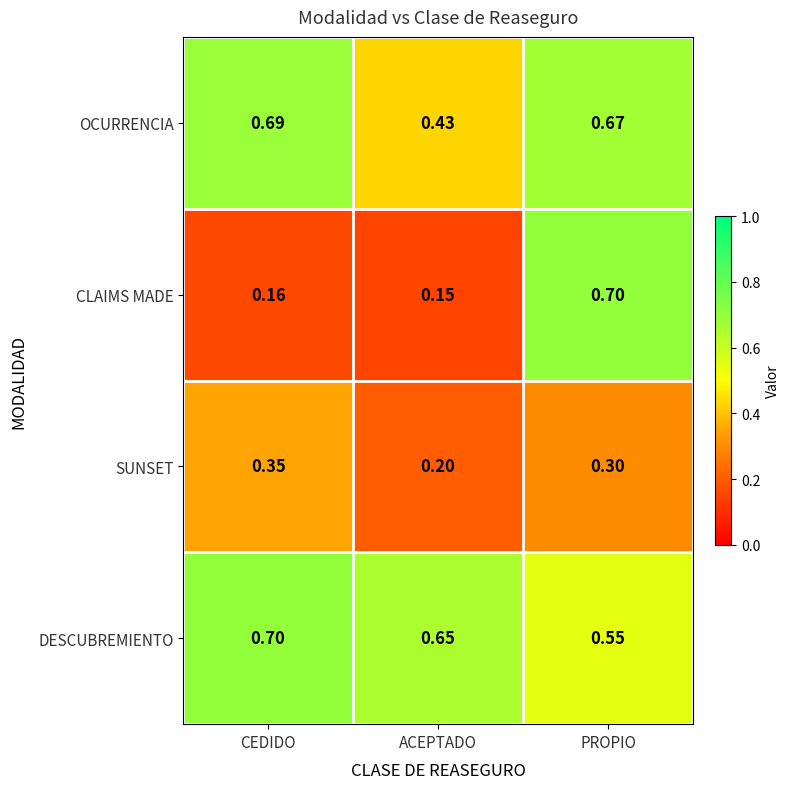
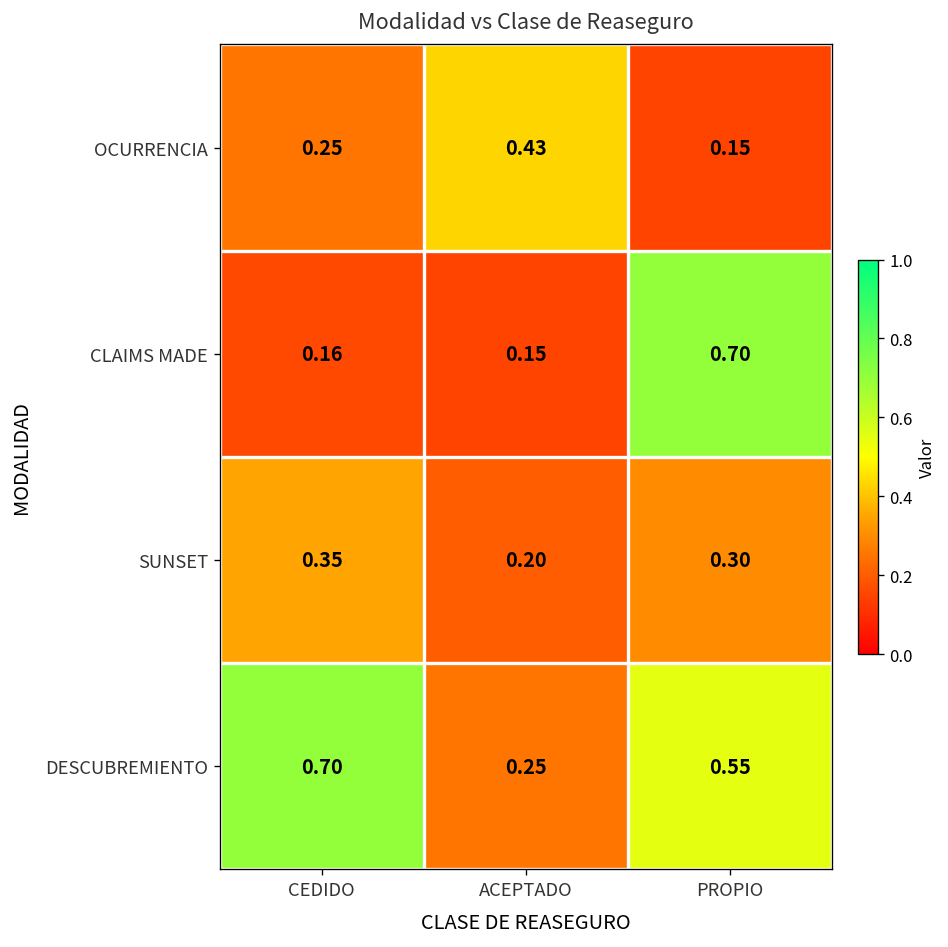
OCURRENCIA, CEDIDO: 0.69 -> 0.25
OCURRENCIA, PROPIO: 0.67 -> 0.15
DESCUBREMIENTO, ACEPTADO: 0.65 -> 0.25
